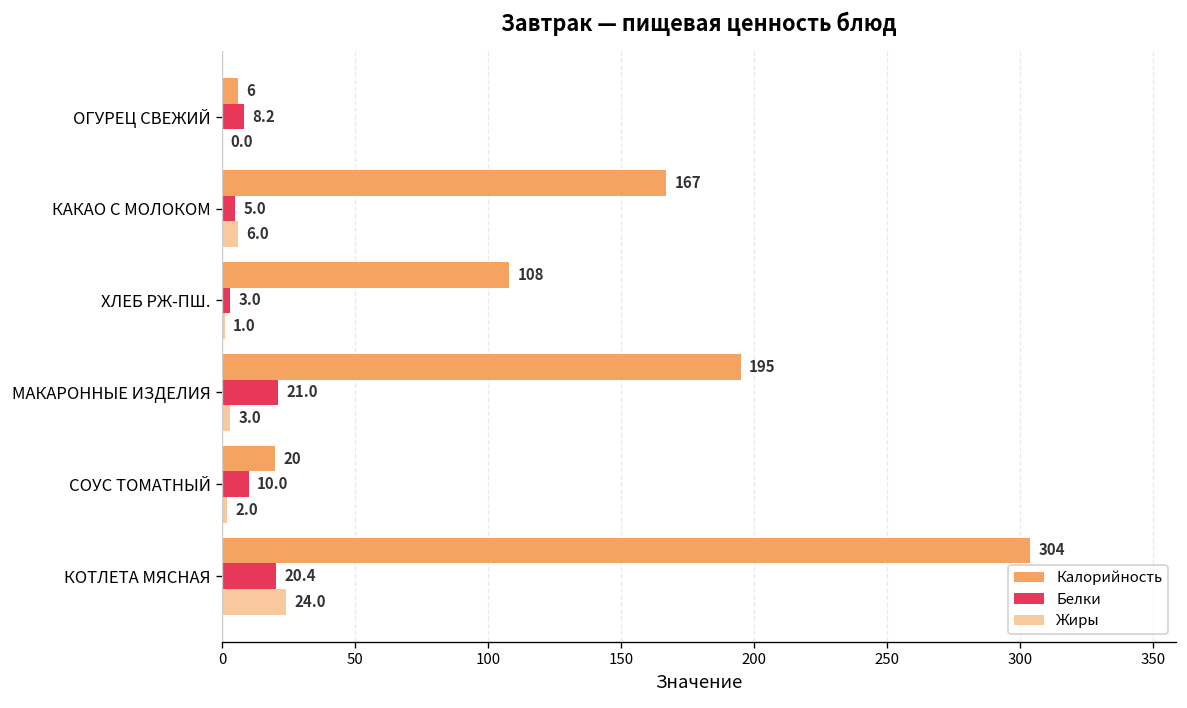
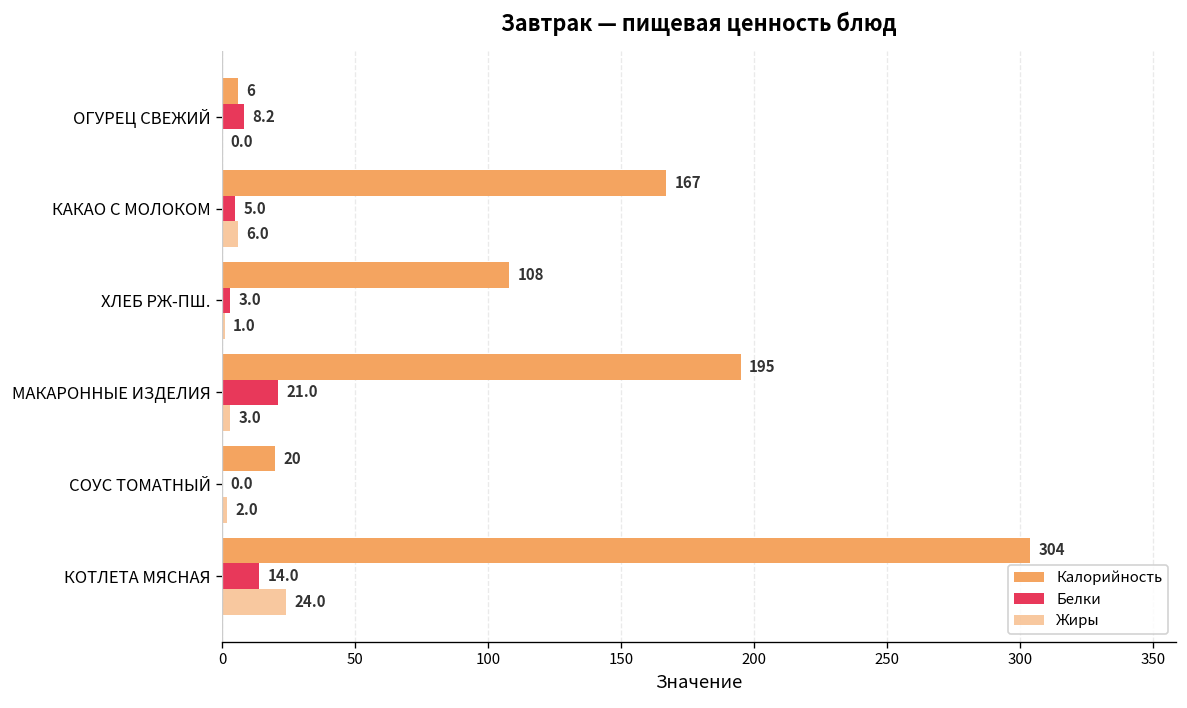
Белки, СОУС ТОМАТНЫЙ: 10.0 -> 0.0
Белки, КОТЛЕТА МЯСНАЯ: 20.4 -> 14.0
